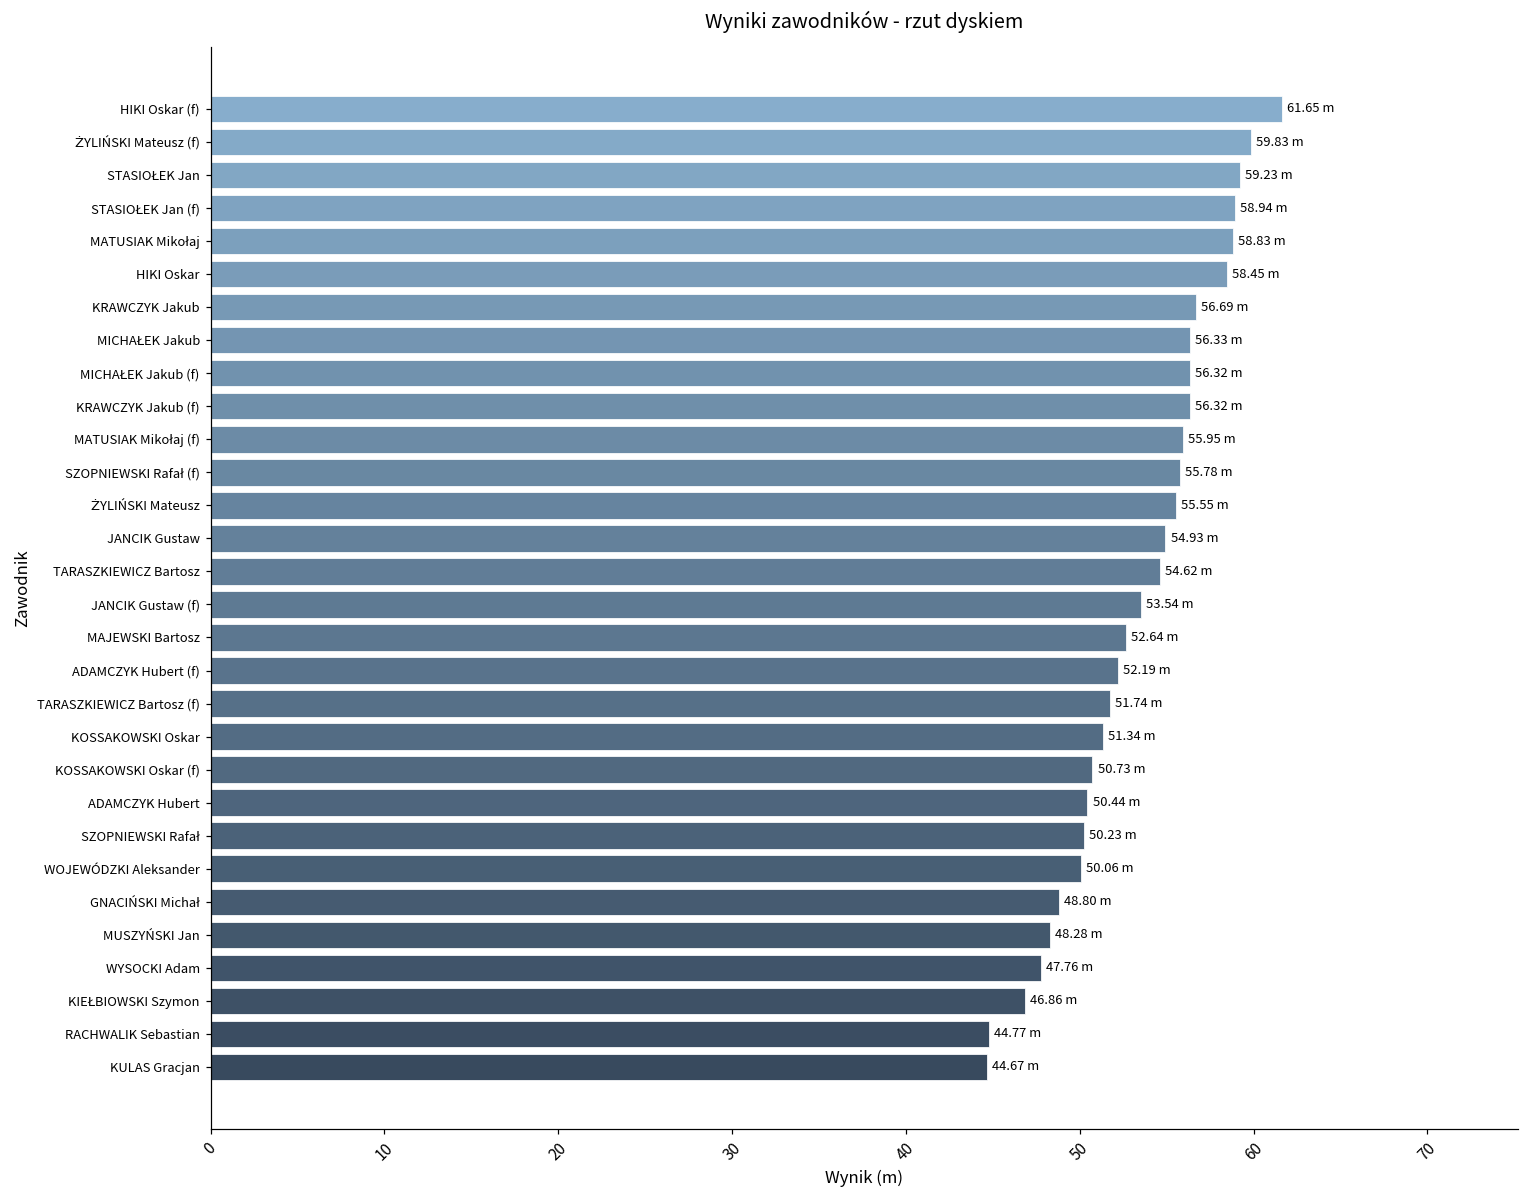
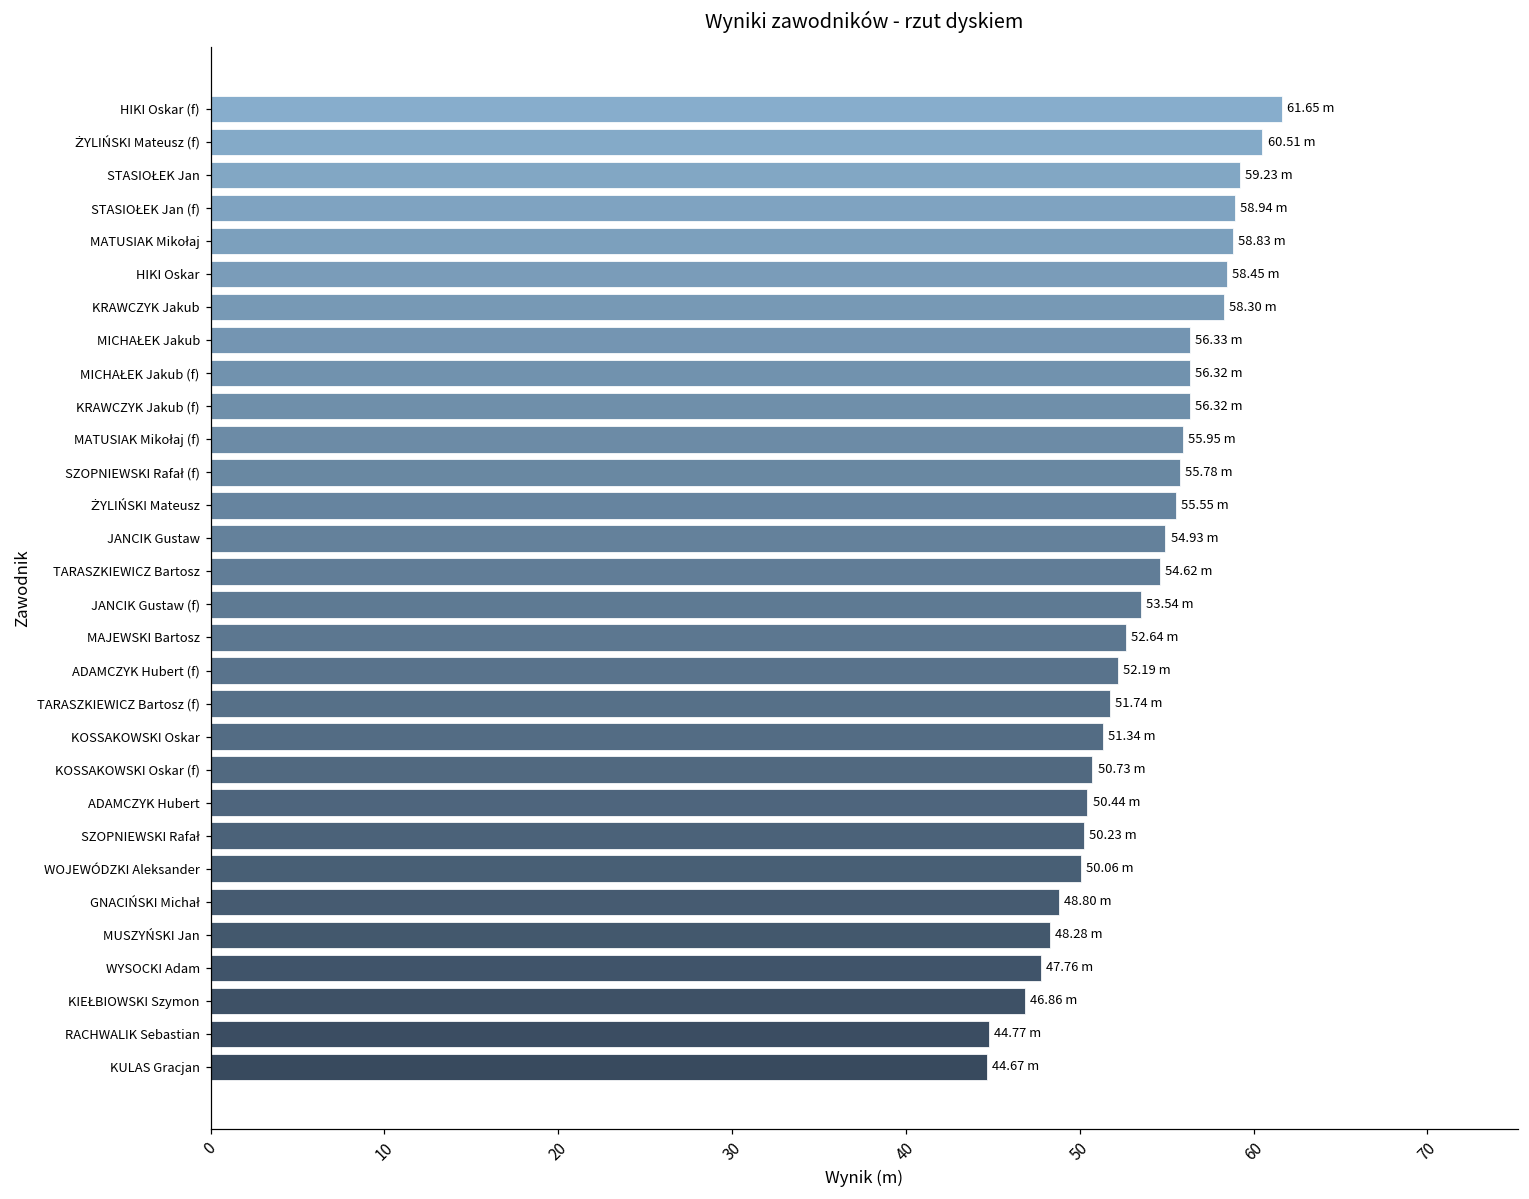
ŻYLIŃSKI Mateusz (f): 59.83 -> 60.51
KRAWCZYK Jakub: 56.69 -> 58.30
